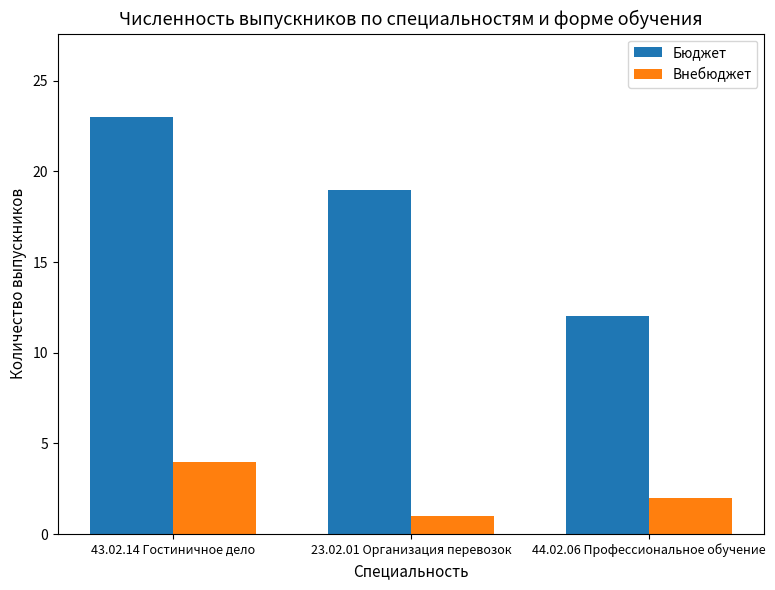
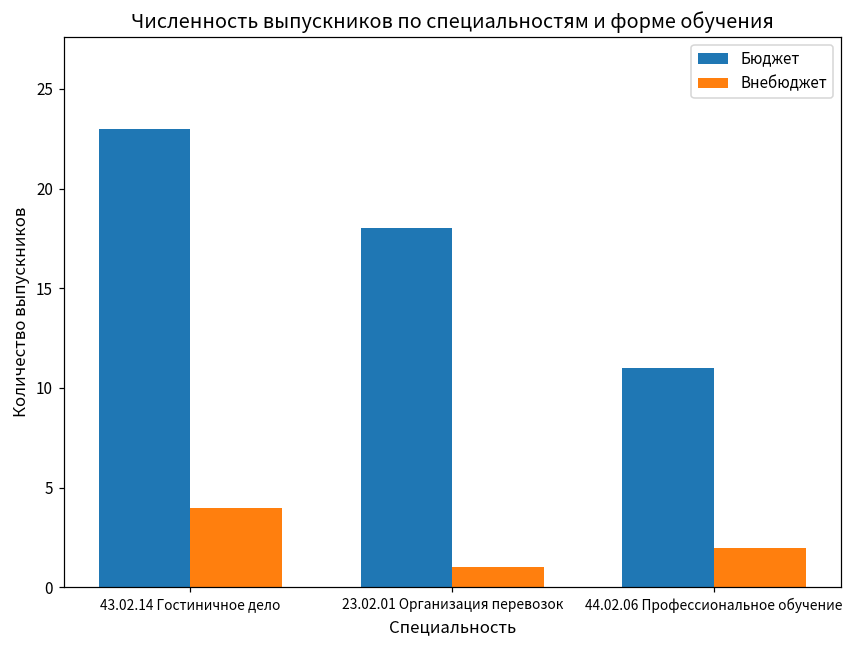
Бюджет, 23.02.01 Организация перевозок: 19 -> 18
Бюджет, 44.02.06 Профессиональное обучение: 12 -> 11
